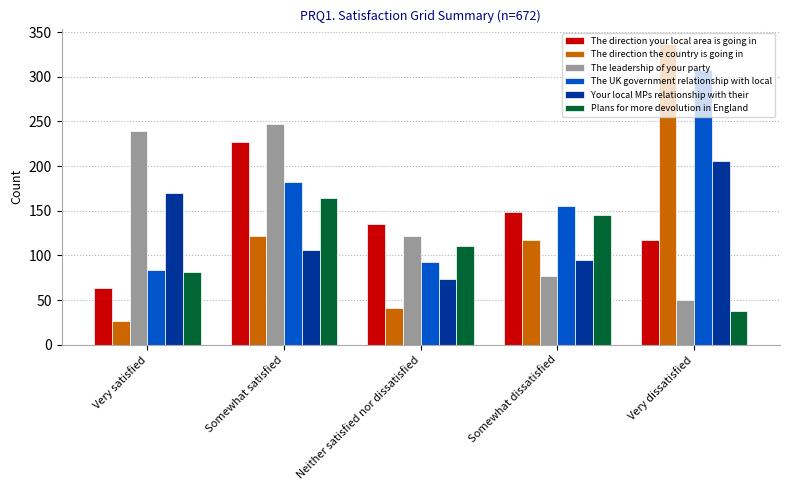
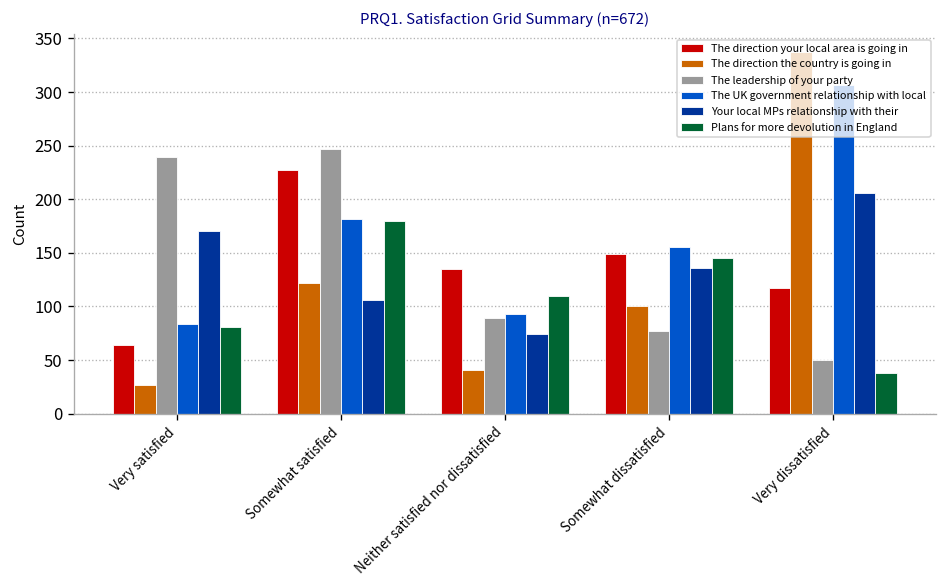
Plans for more devolution in England, Somewhat satisfied: 160 -> 180
The leadership of your party, Neither satisfied nor dissatisfied: 120 -> 90
The direction the country is going in, Somewhat dissatisfied: 120 -> 100
Your local MPs relationship with their, Somewhat dissatisfied: 100 -> 140
